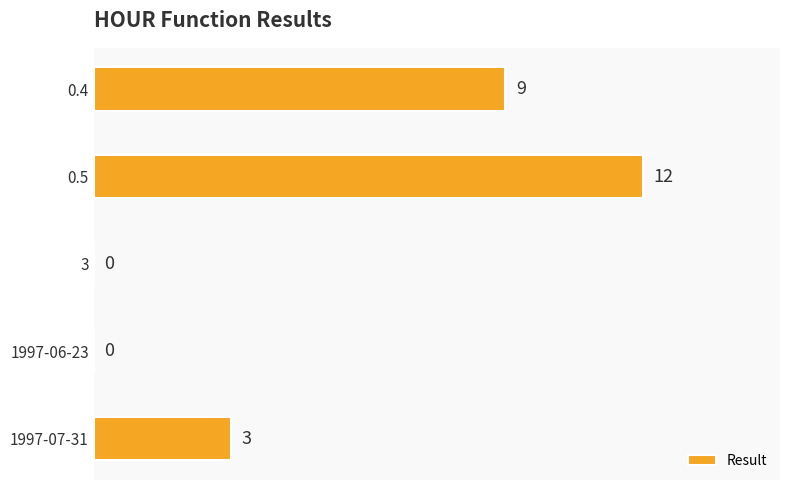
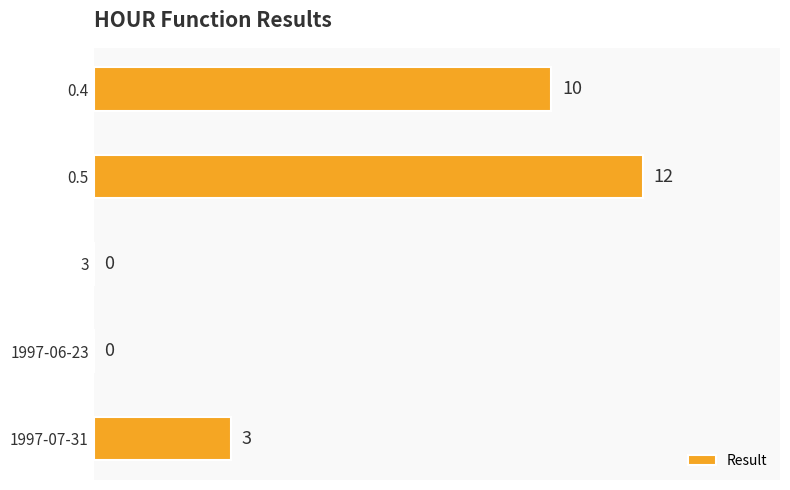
0.4: 9 -> 10
